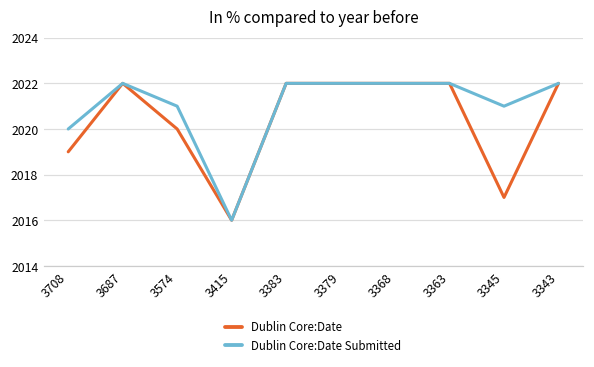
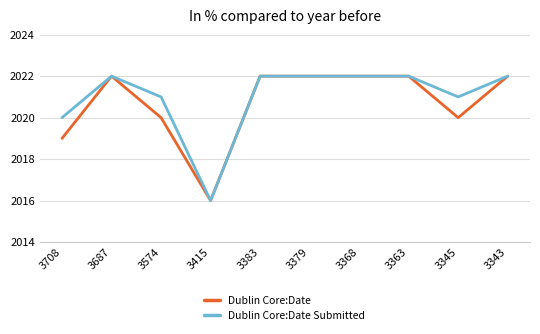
Dublin Core:Date, 3345: 2017 -> 2020
